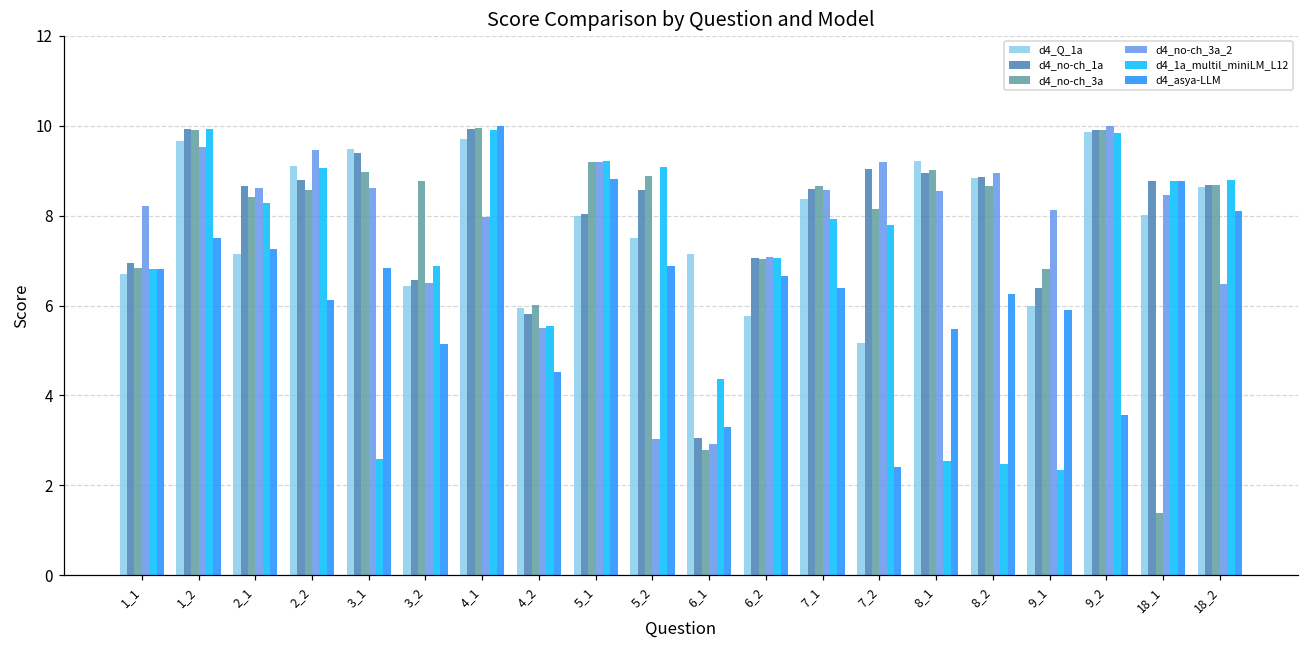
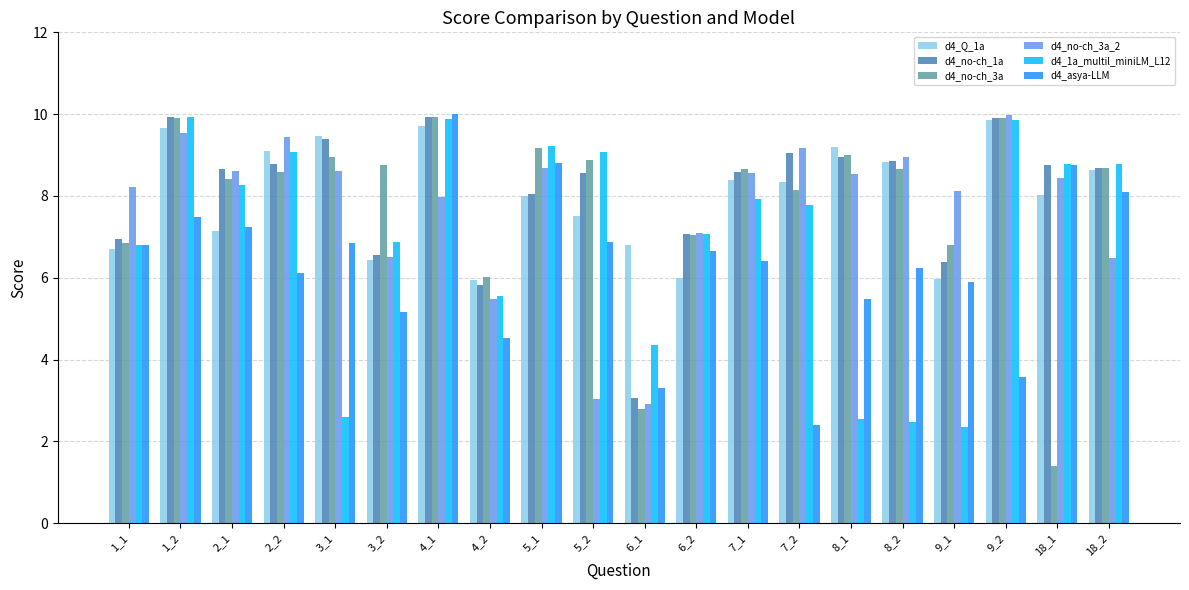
d4_no-ch_3a_2, 5_1: 9.2 -> 8.7
d4_Q_1a, 6_1: 7.1 -> 6.8
d4_Q_1a, 6_2: 5.8 -> 6.0
d4_Q_1a, 7_2: 5.2 -> 8.3
